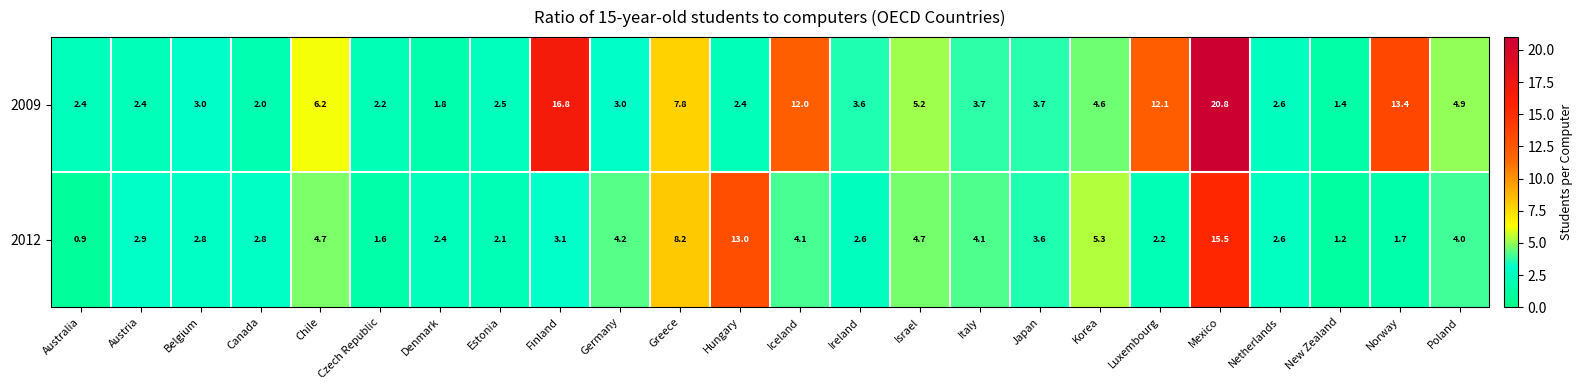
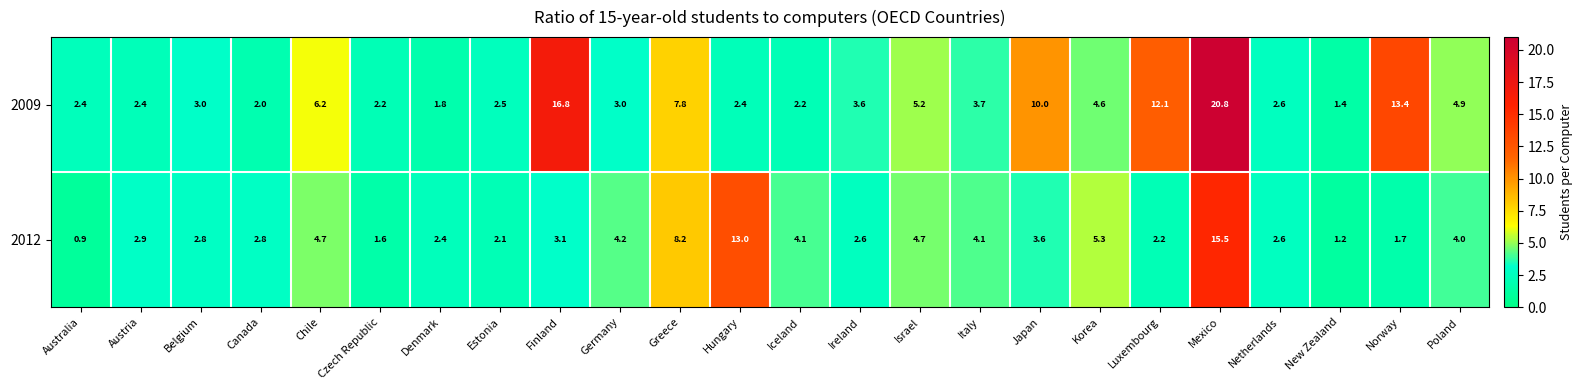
2009, Iceland: 12.0 -> 2.2
2009, Japan: 3.7 -> 10.0
